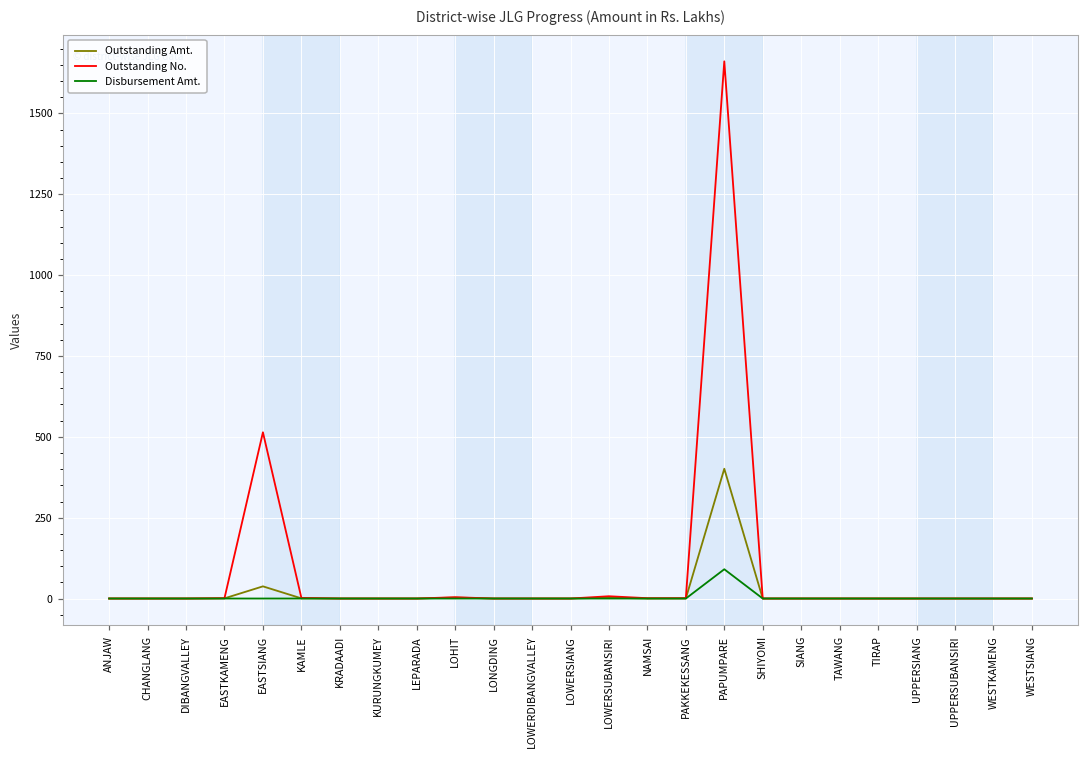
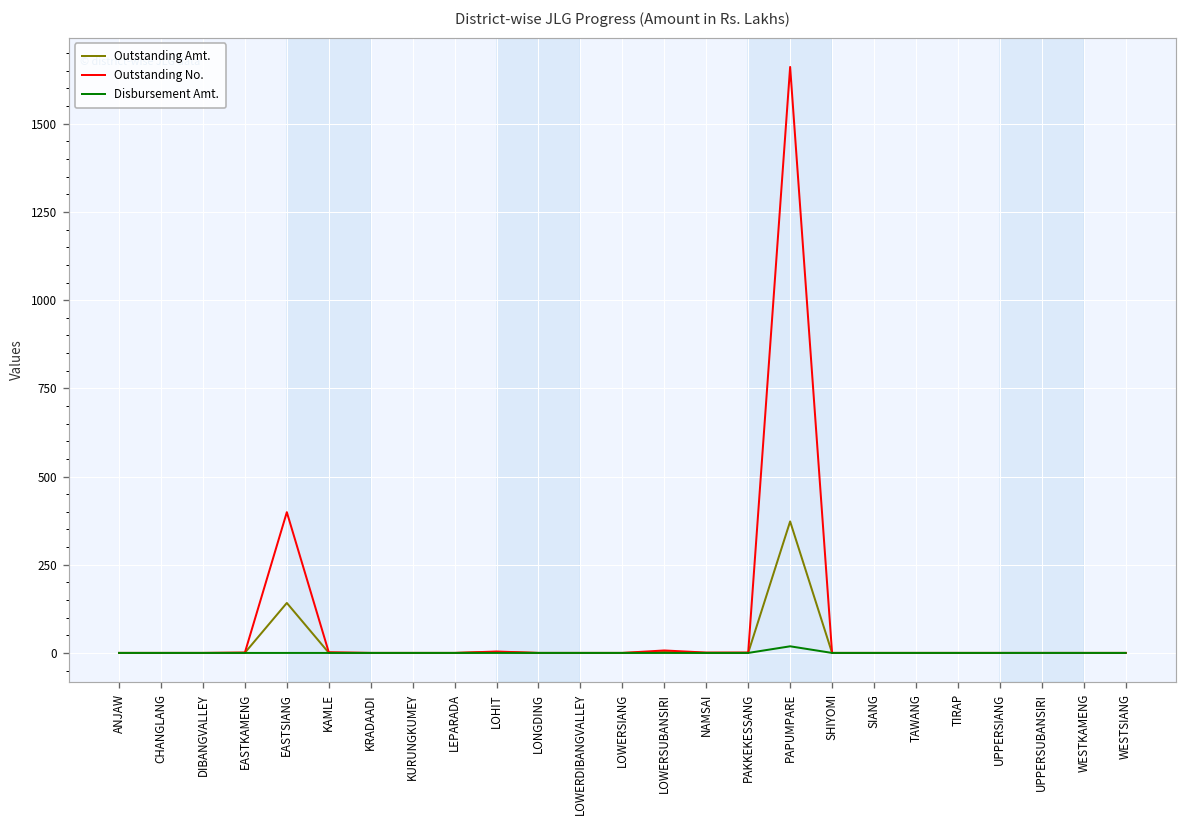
Outstanding Amt., EASTSIANG: 40 -> 140
Outstanding No., EASTSIANG: 510 -> 400
Outstanding Amt., PAPUMPARE: 400 -> 370
Disbursement Amt., PAPUMPARE: 90 -> 20
